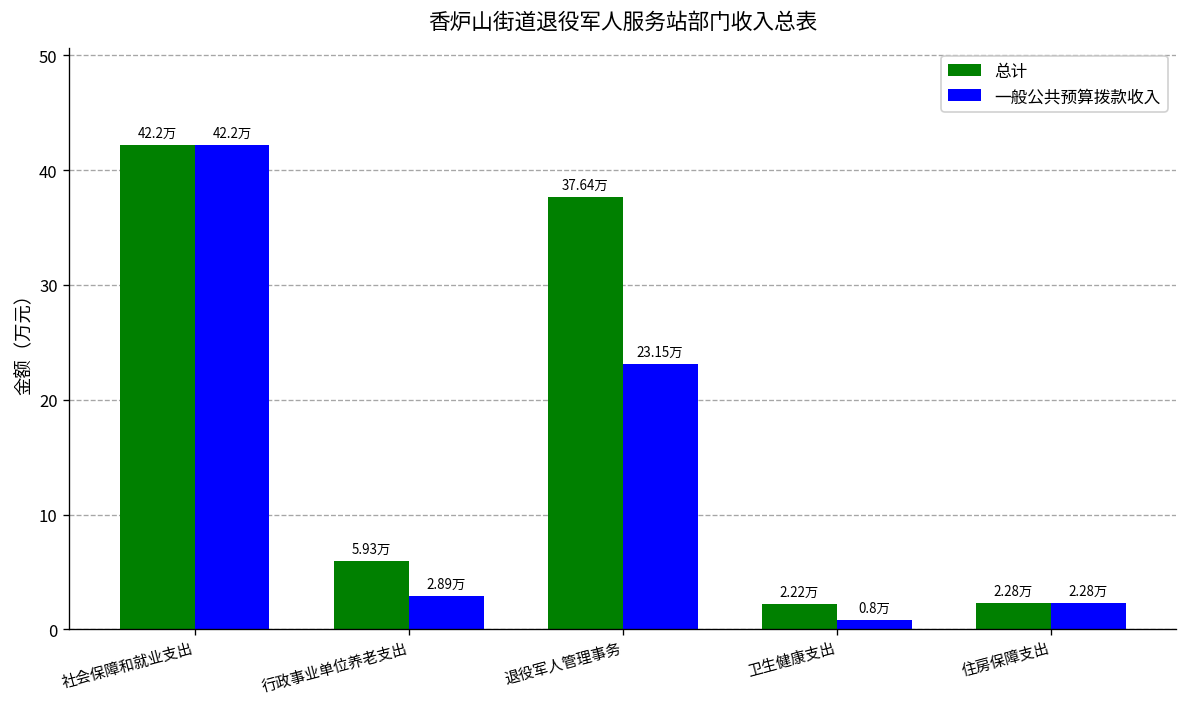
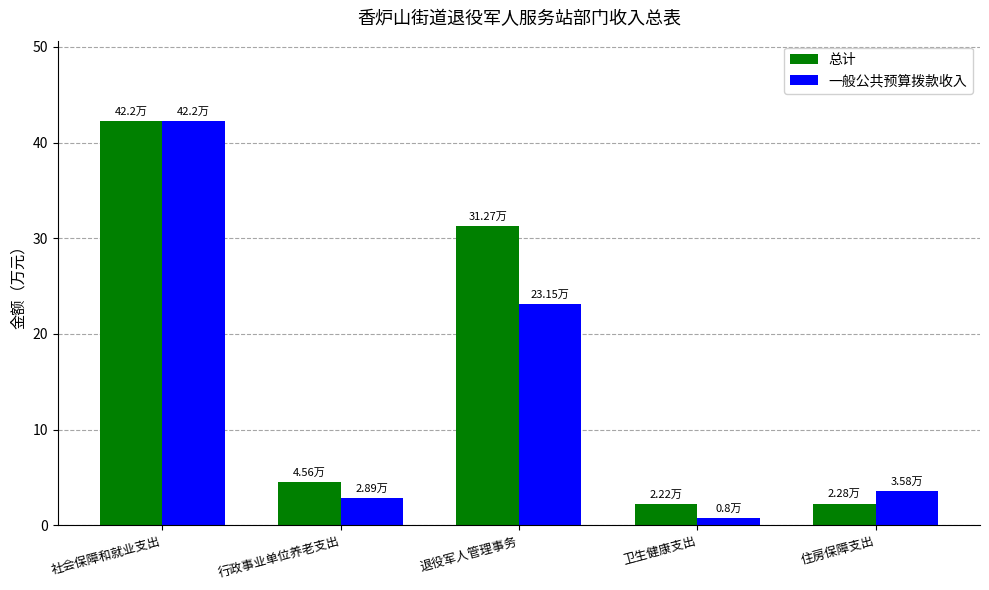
总计, 行政事业单位养老支出: 5.93万 -> 4.56万
总计, 退役军人管理事务: 37.64万 -> 31.27万
一般公共预算拨款收入, 住房保障支出: 2.28万 -> 3.58万
